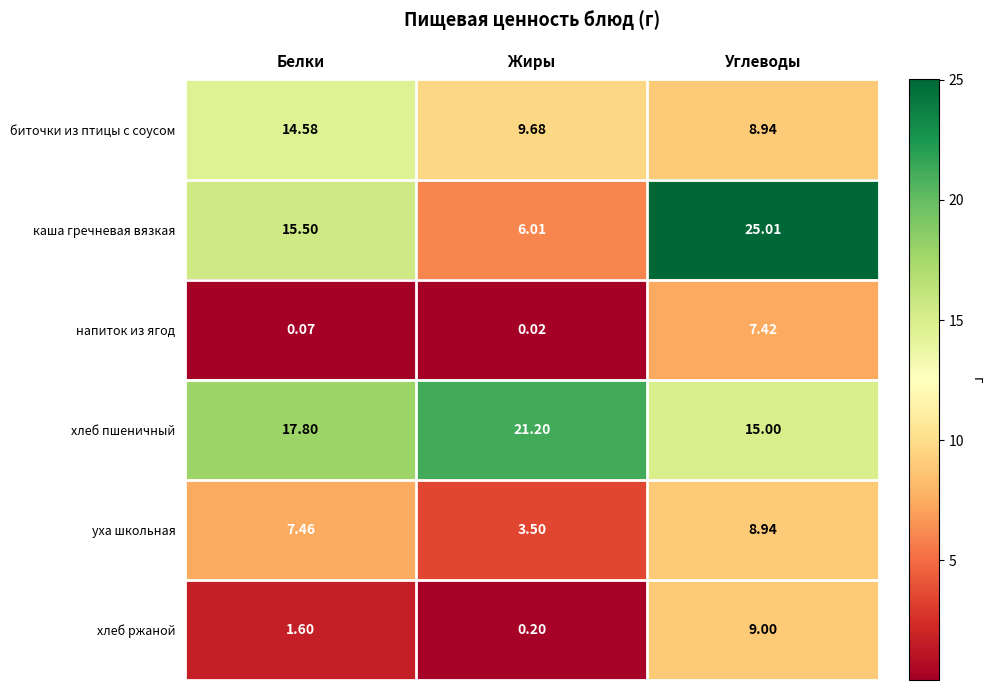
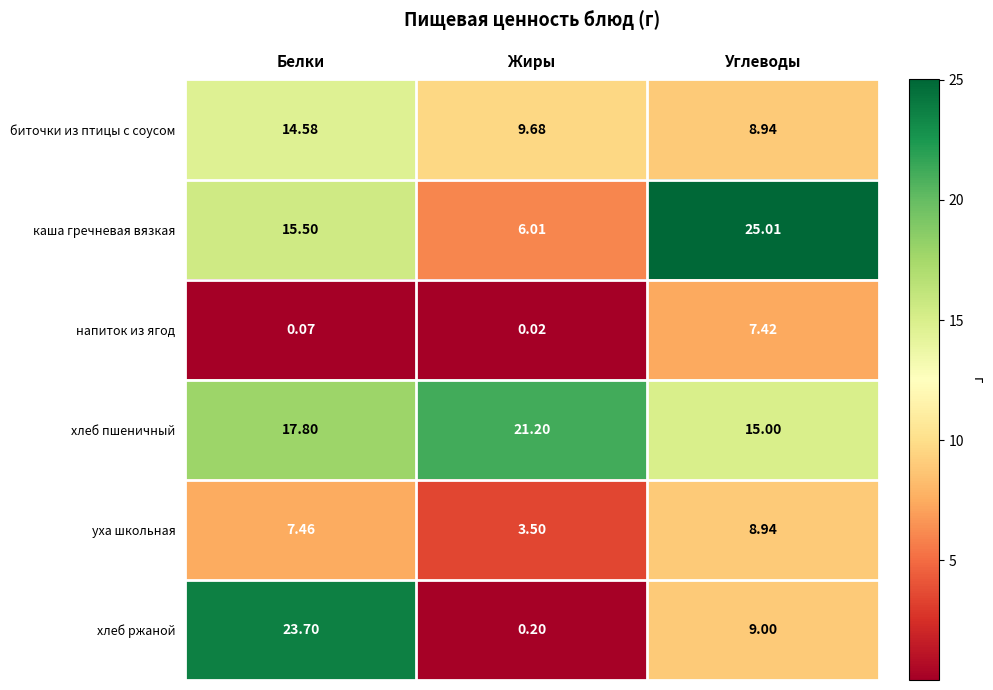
хлеб ржаной, Белки: 1.60 -> 23.70
